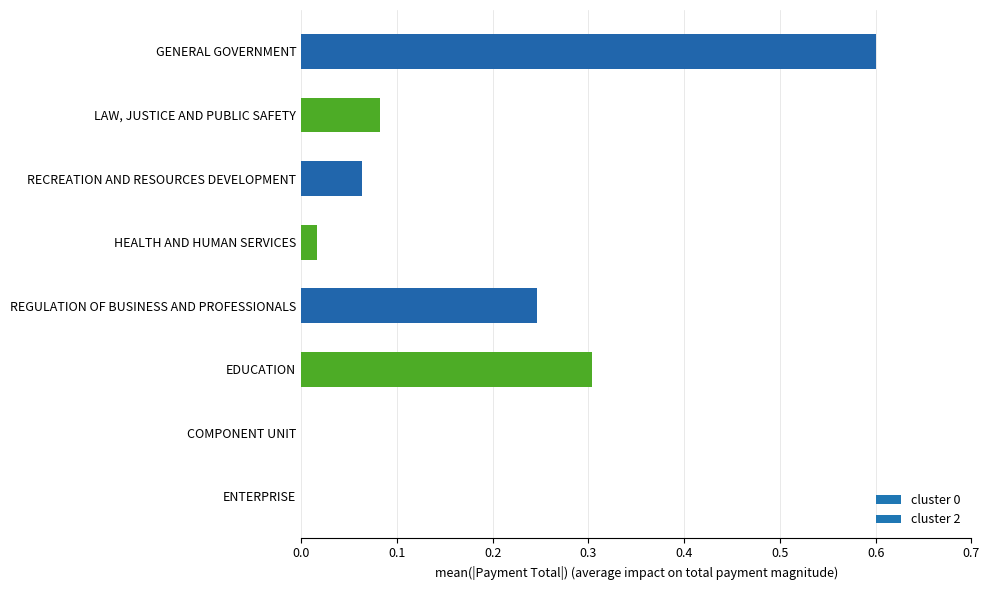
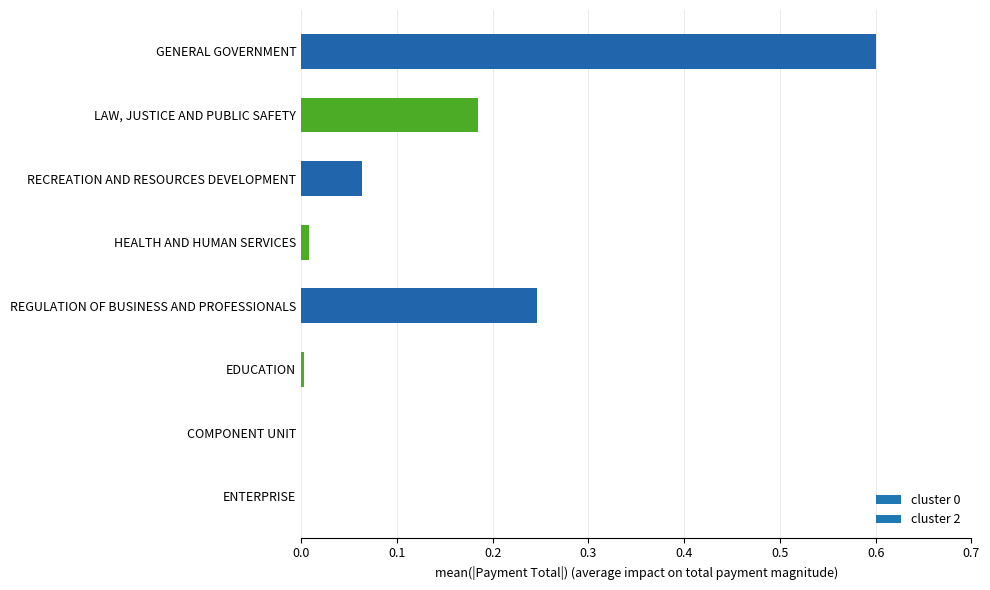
LAW, JUSTICE AND PUBLIC SAFETY: 0.08 -> 0.18
HEALTH AND HUMAN SERVICES: 0.02 -> 0.01
EDUCATION: 0.30 -> 0.00
